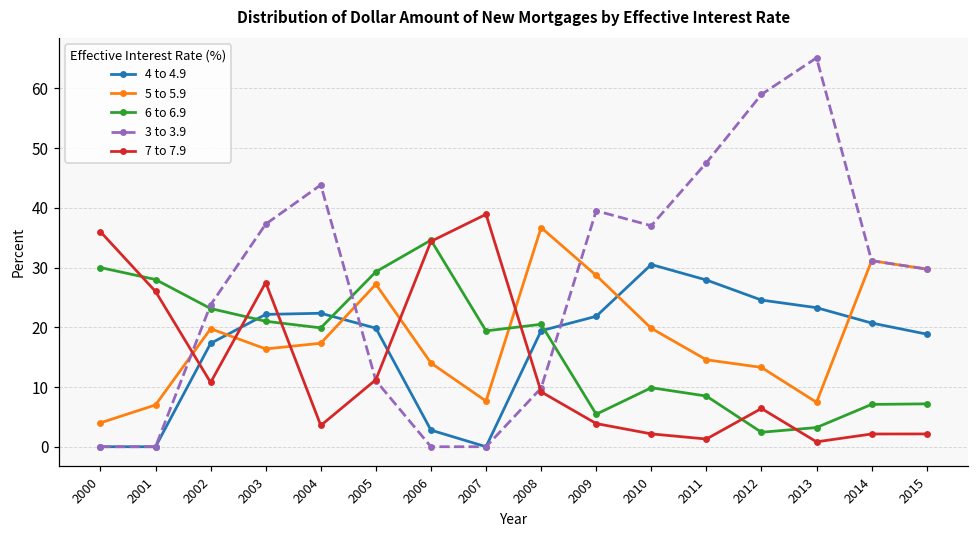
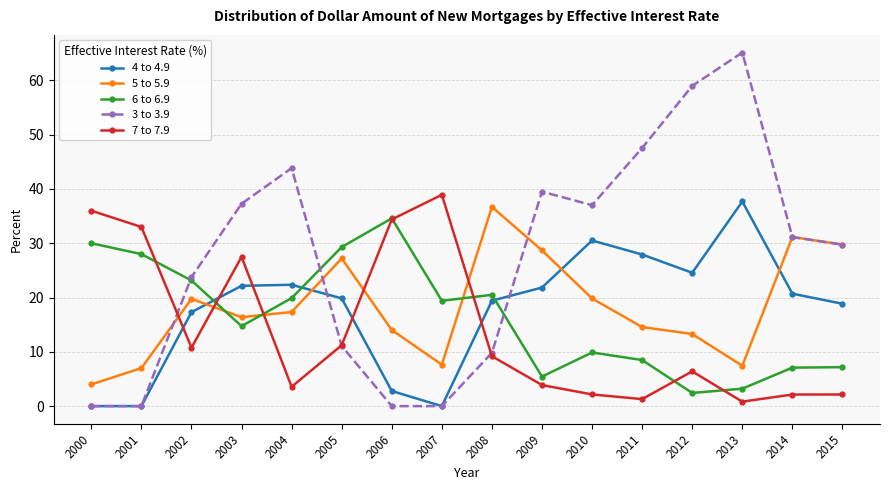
7 to 7.9, 2001: 26 -> 33
6 to 6.9, 2003: 21 -> 15
4 to 4.9, 2013: 23 -> 38
